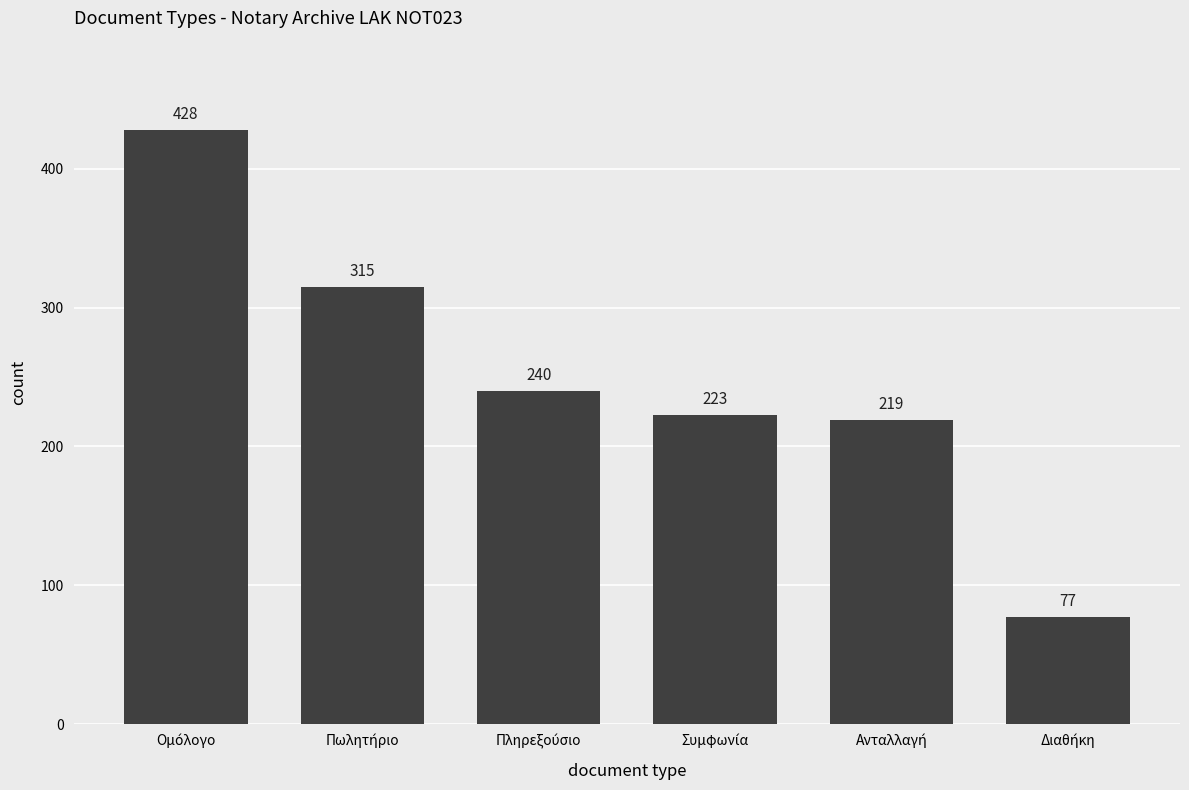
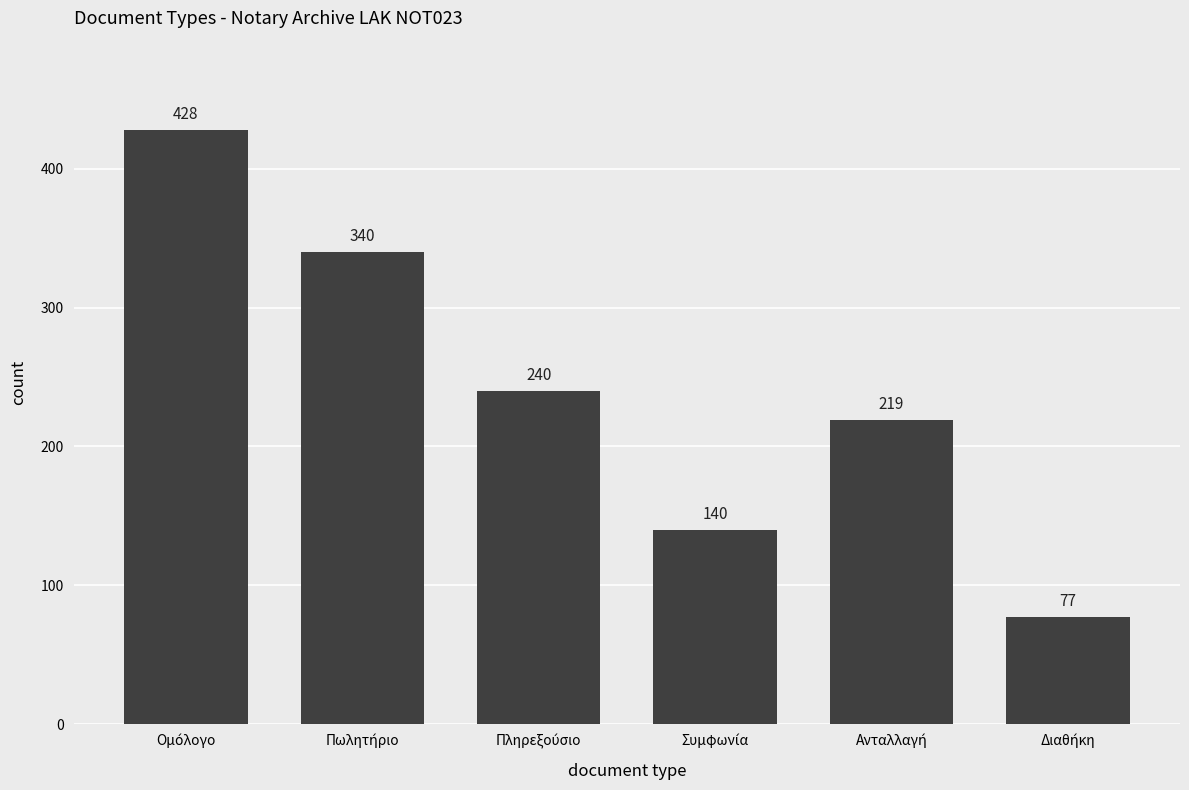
Πωλητήριο: 315 -> 340
Συμφωνία: 223 -> 140
